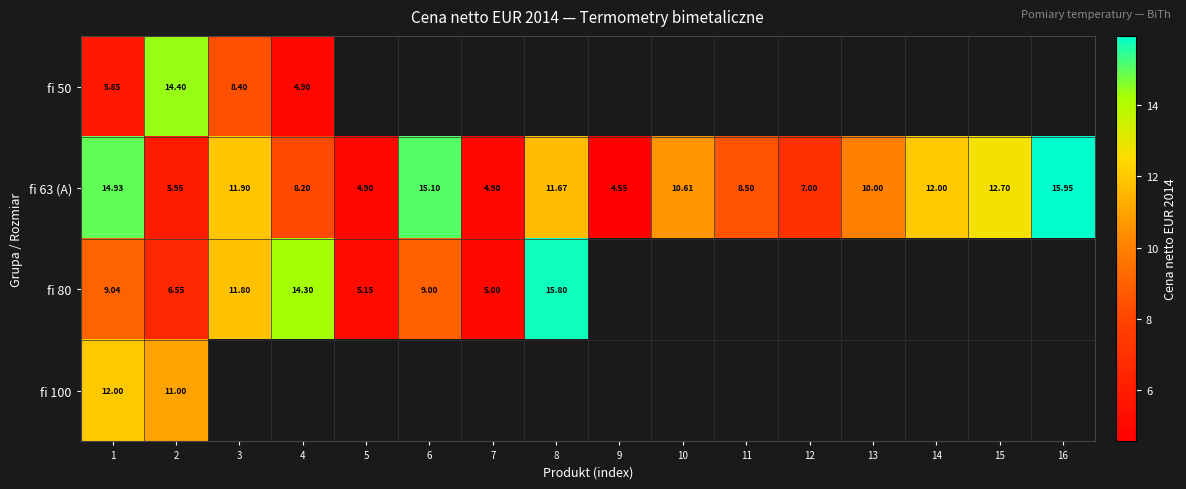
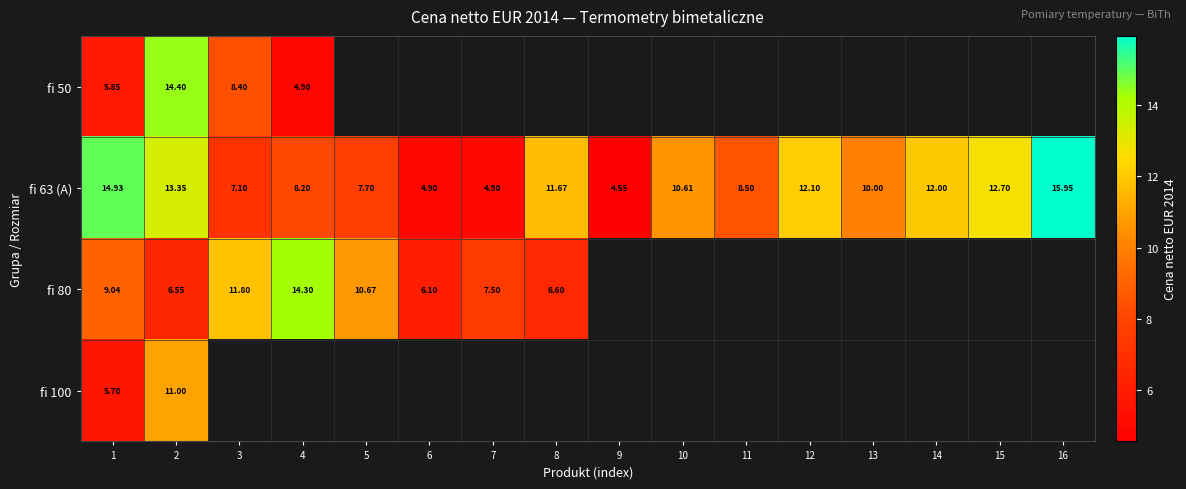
fi 63 (A), 2: 5.95 -> 13.35
fi 63 (A), 3: 11.90 -> 7.10
fi 63 (A), 5: 4.90 -> 7.70
fi 63 (A), 6: 15.10 -> 4.90
fi 63 (A), 12: 7.00 -> 12.10
fi 80, 5: 5.15 -> 10.67
fi 80, 6: 9.00 -> 6.10
fi 80, 7: 5.00 -> 7.50
fi 80, 8: 15.80 -> 6.60
fi 100, 1: 12.00 -> 5.70
